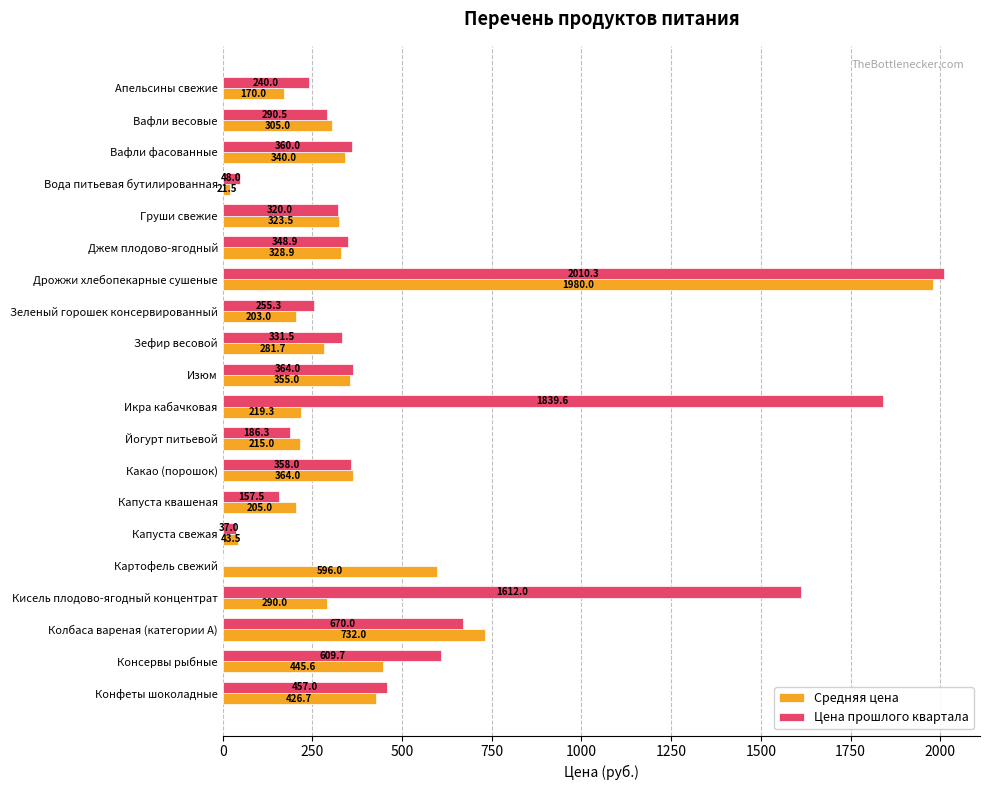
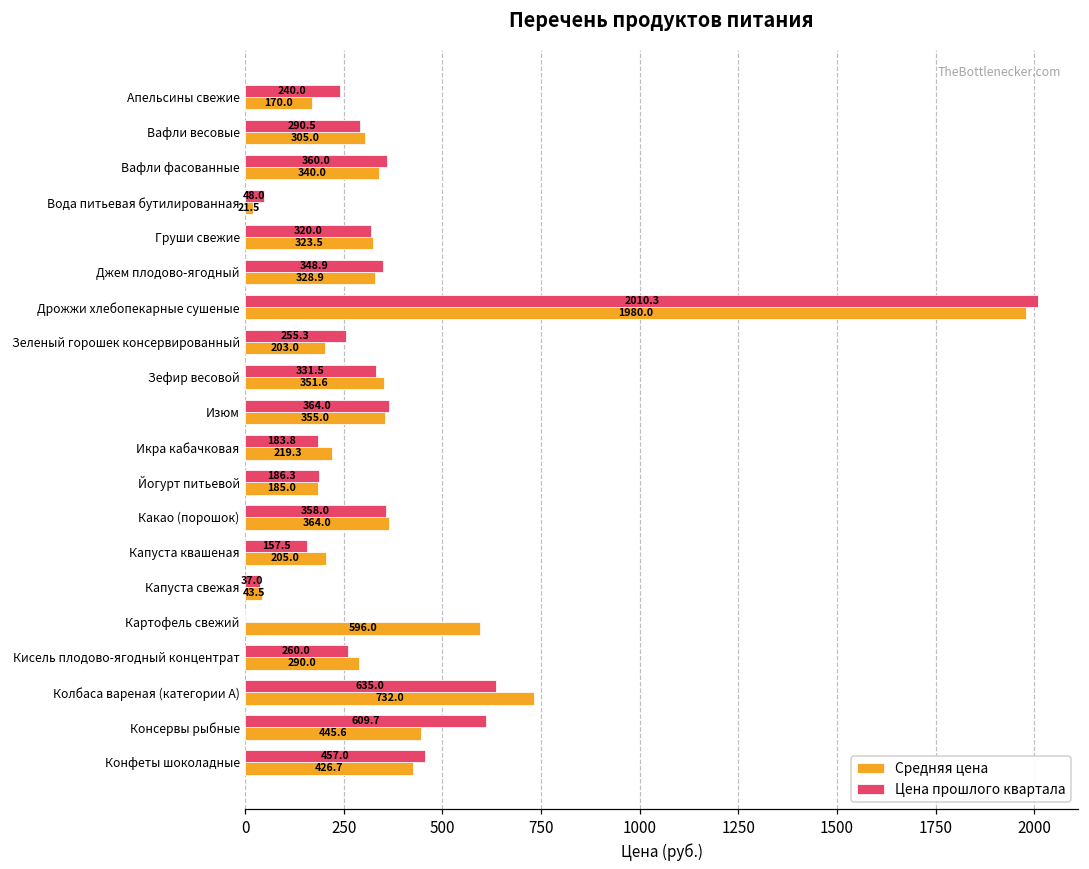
Средняя цена, Зефир весовой: 281.7 -> 351.6
Цена прошлого квартала, Икра кабачковая: 1839.6 -> 183.8
Средняя цена, Йогурт питьевой: 215.0 -> 185.0
Цена прошлого квартала, Кисель плодово-ягодный концентрат: 1612.0 -> 260.0
Цена прошлого квартала, Колбаса вареная (категории А): 670.0 -> 635.0
